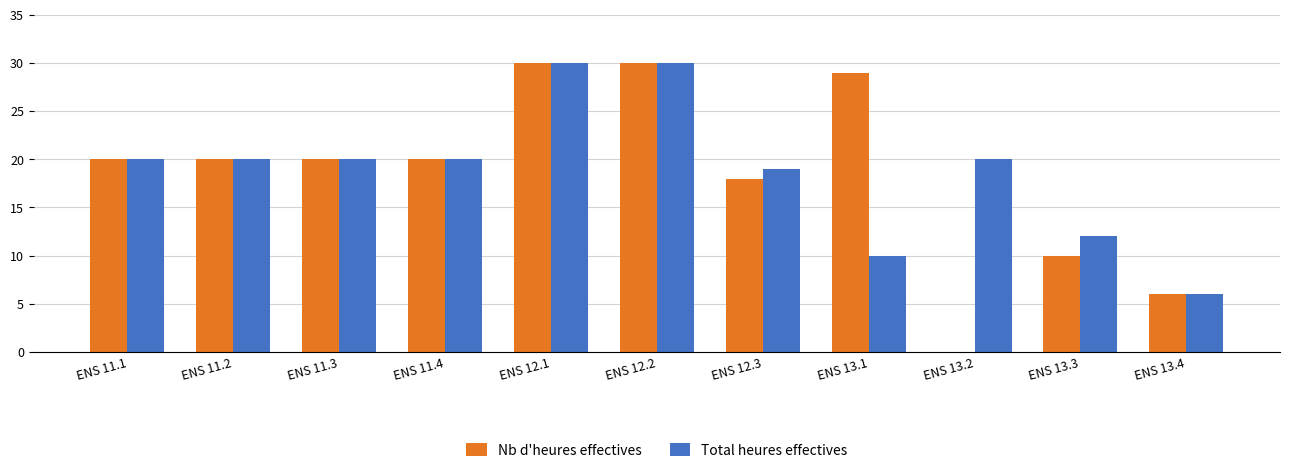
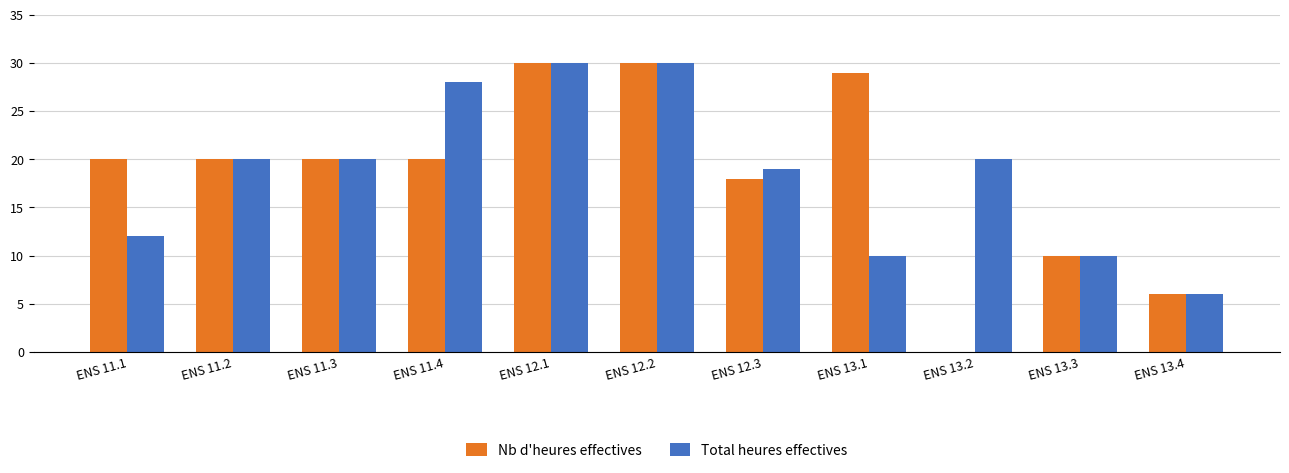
Total heures effectives, ENS 11.1: 20 -> 12
Total heures effectives, ENS 11.4: 20 -> 28
Total heures effectives, ENS 13.3: 12 -> 10
